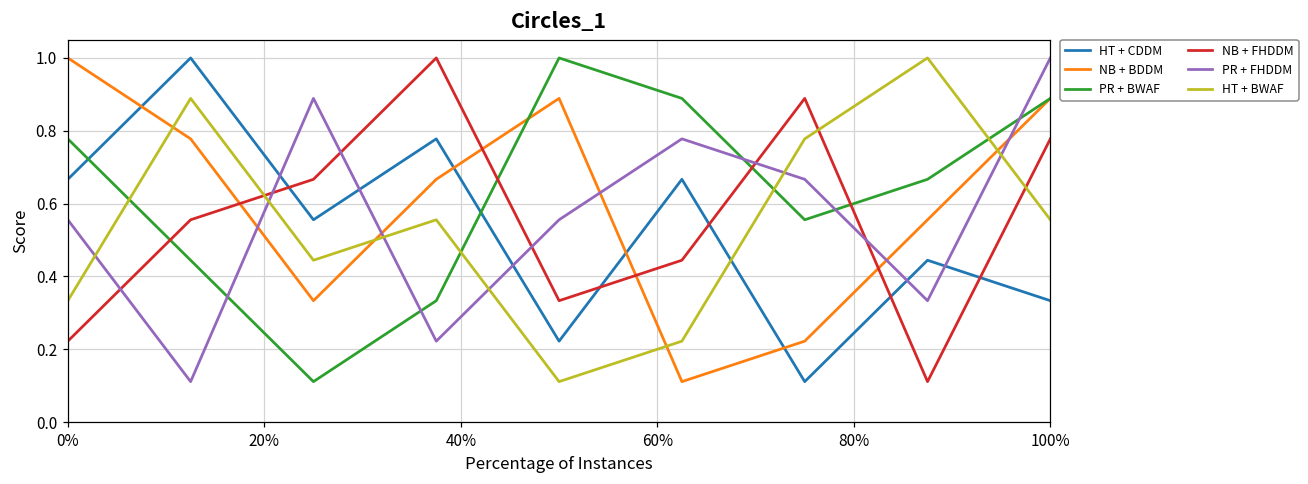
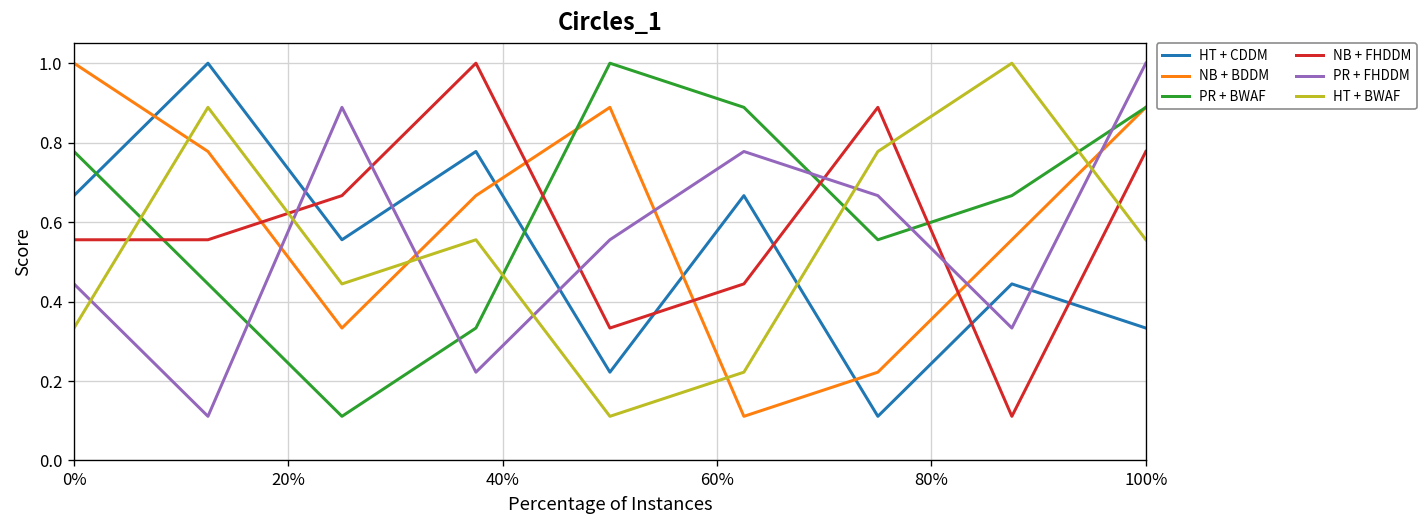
NB + FHDDM, 0%: 0.22 -> 0.56
PR + FHDDM, 0%: 0.56 -> 0.44
